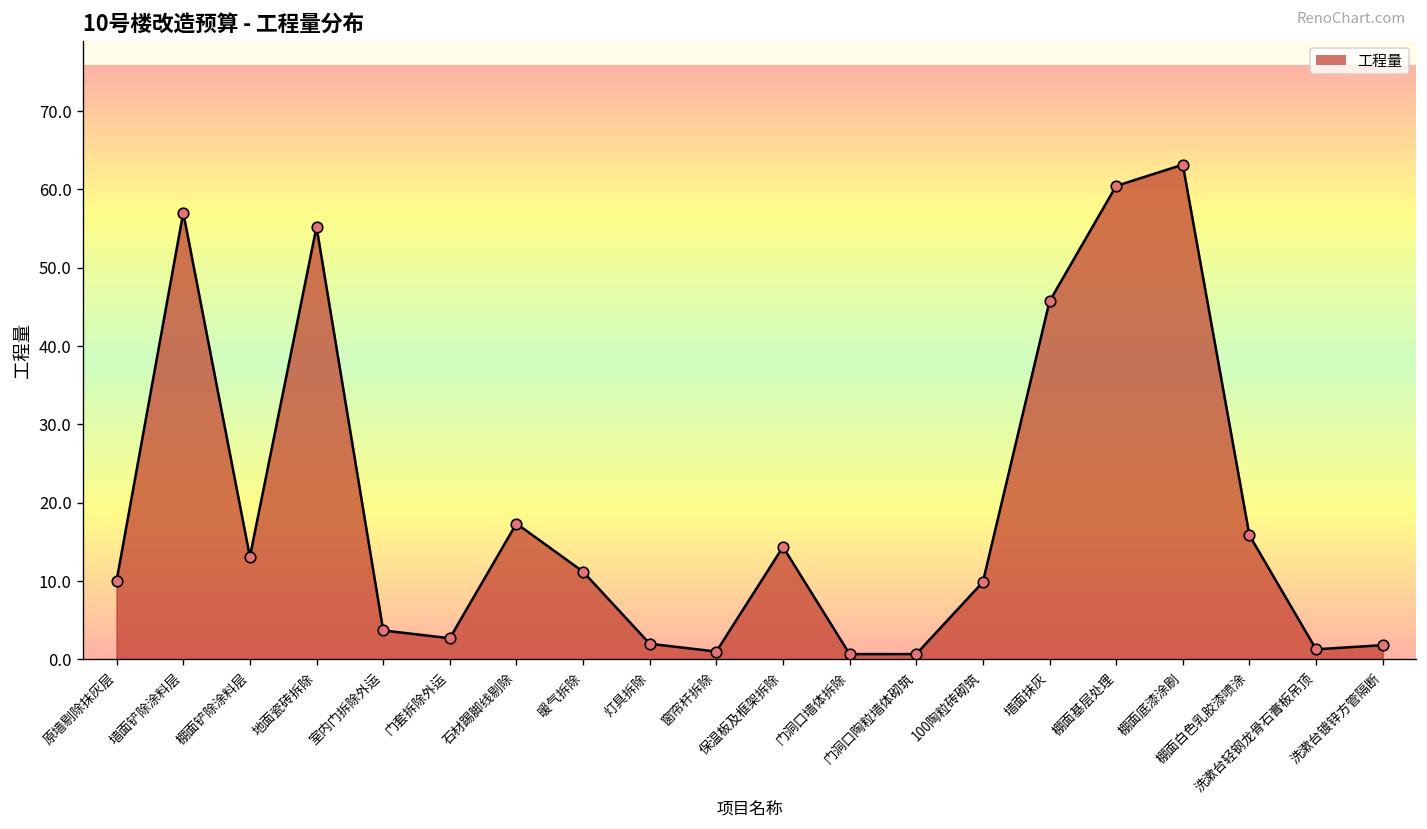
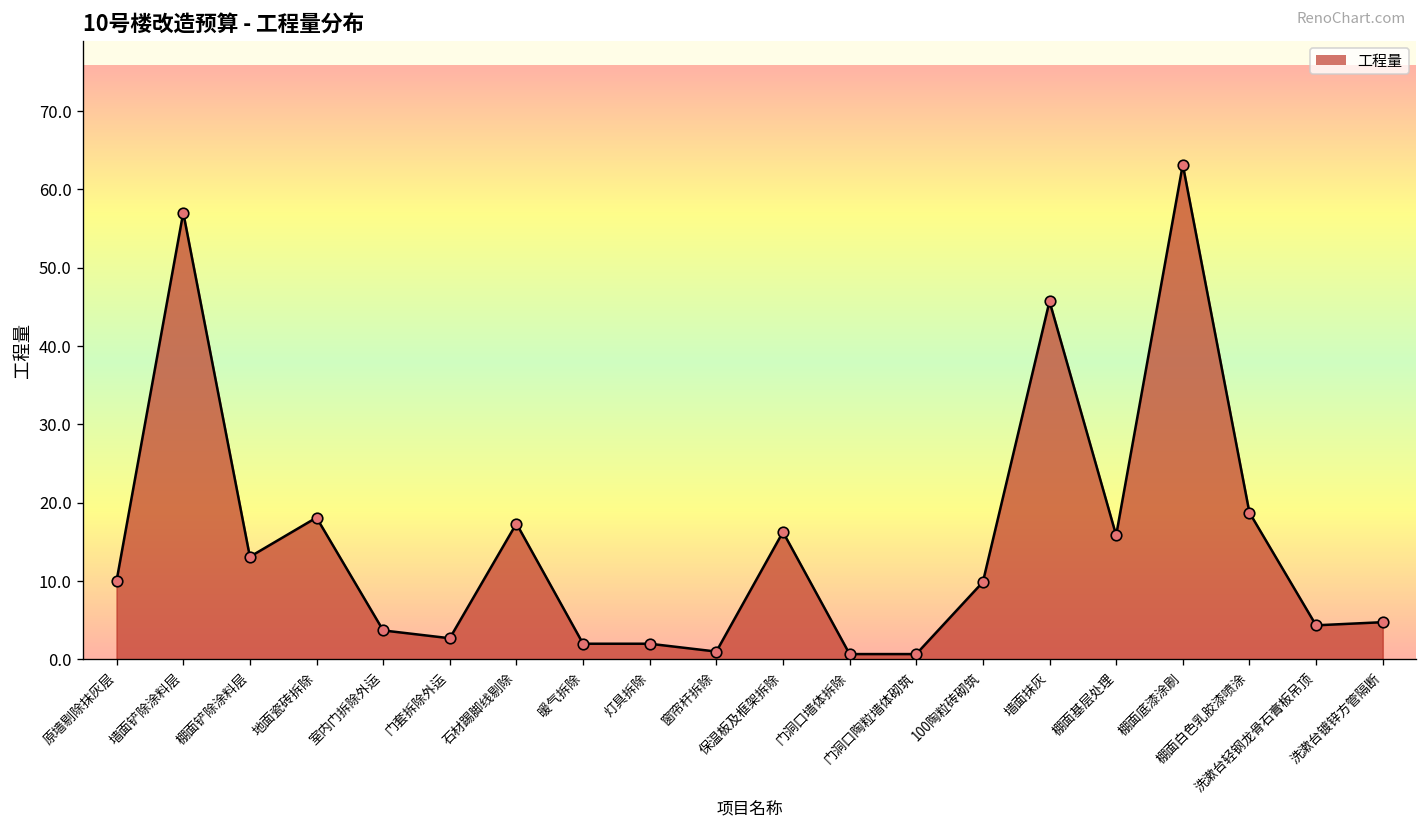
地面瓷砖拆除: 55 -> 18
暖气拆除: 11 -> 2
保温板及框架拆除: 14 -> 16
棚面基层处理: 60 -> 16
棚面白色乳胶漆喷涂: 16 -> 19
洗漱台轻钢龙骨石膏板吊顶: 1 -> 4
洗漱台镀锌方管隔断: 2 -> 5
